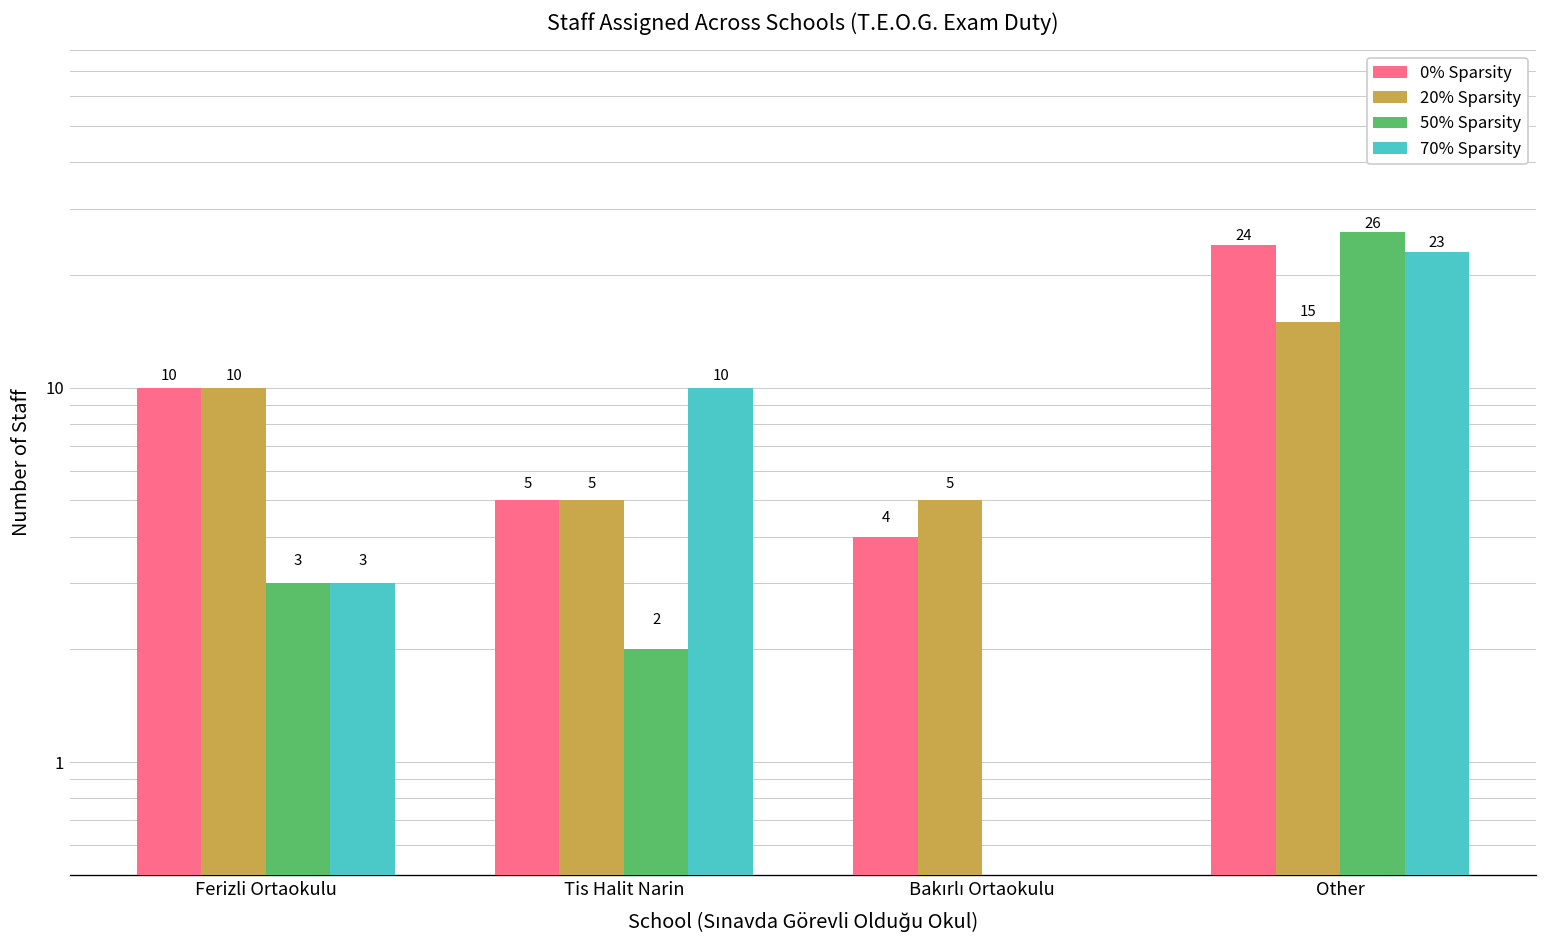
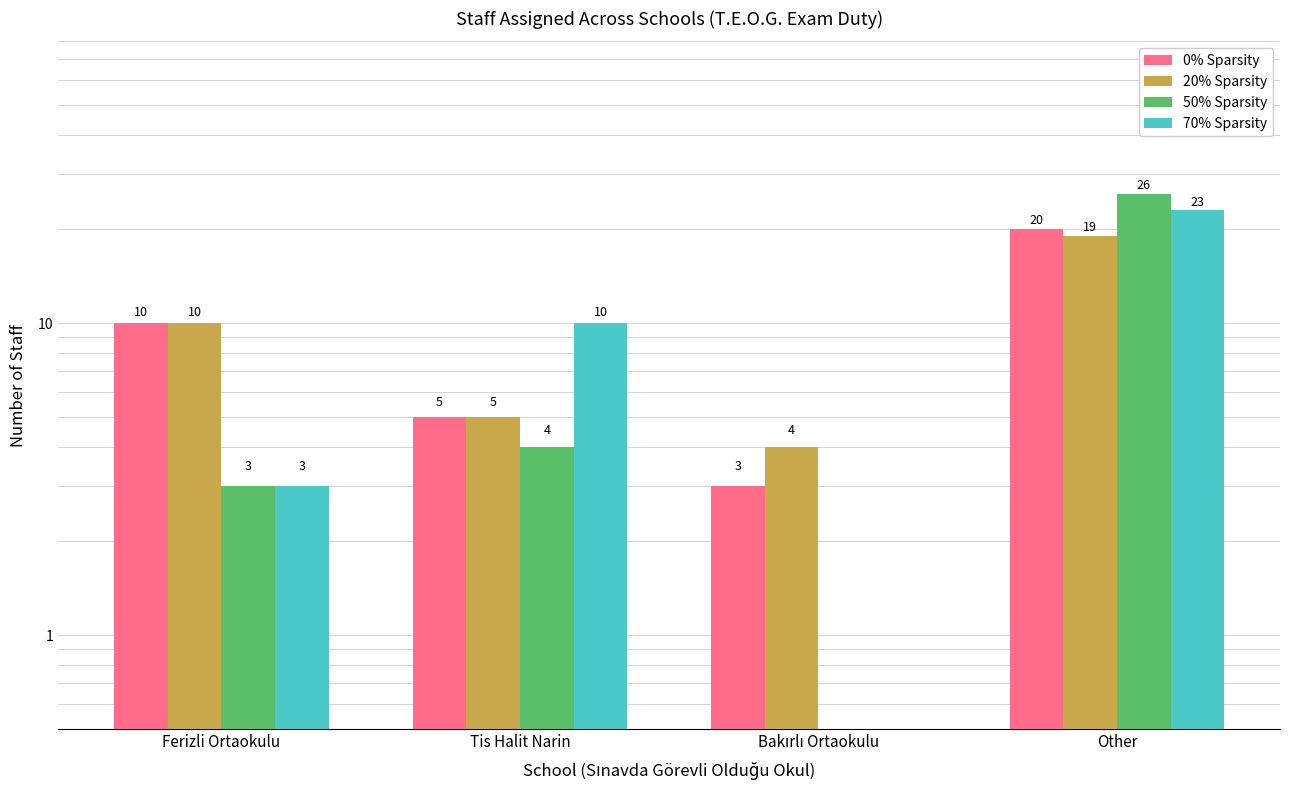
50% Sparsity, Tis Halit Narin: 2 -> 4
0% Sparsity, Bakırlı Ortaokulu: 4 -> 3
20% Sparsity, Bakırlı Ortaokulu: 5 -> 4
0% Sparsity, Other: 24 -> 20
20% Sparsity, Other: 15 -> 19
